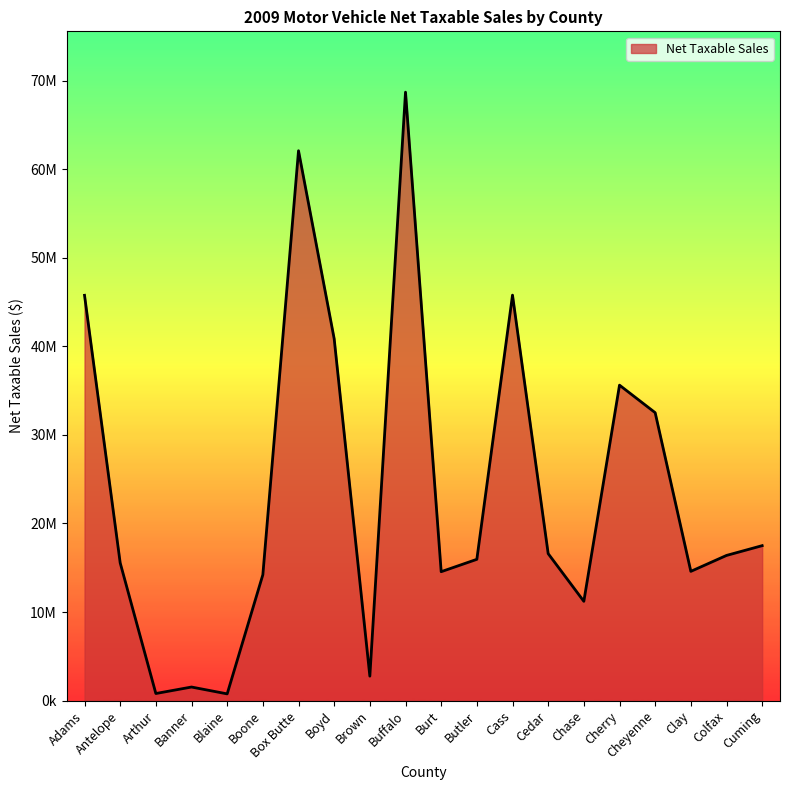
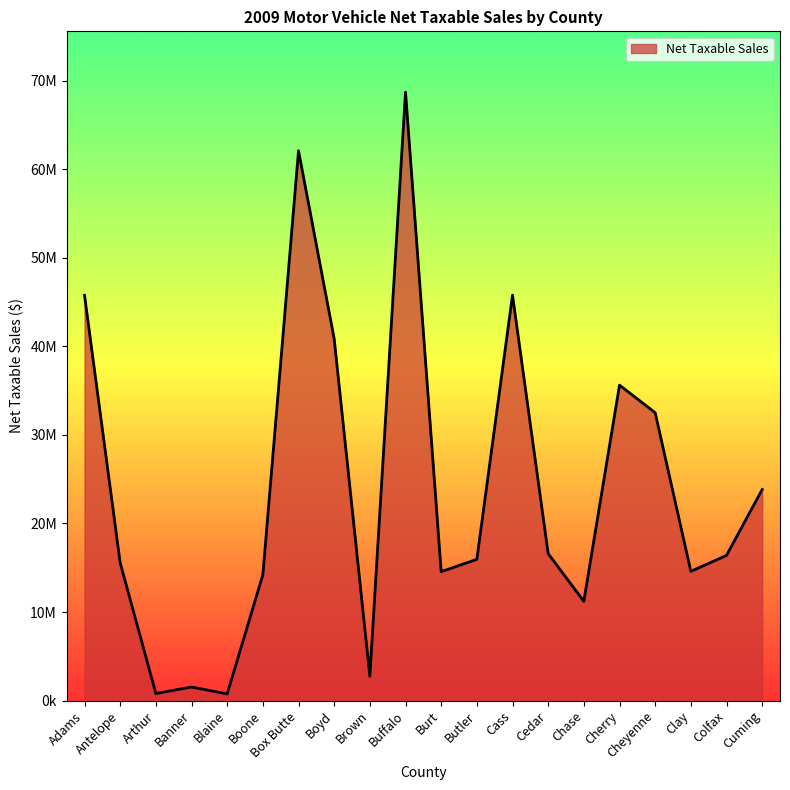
Cuming: 17000000 -> 24000000
